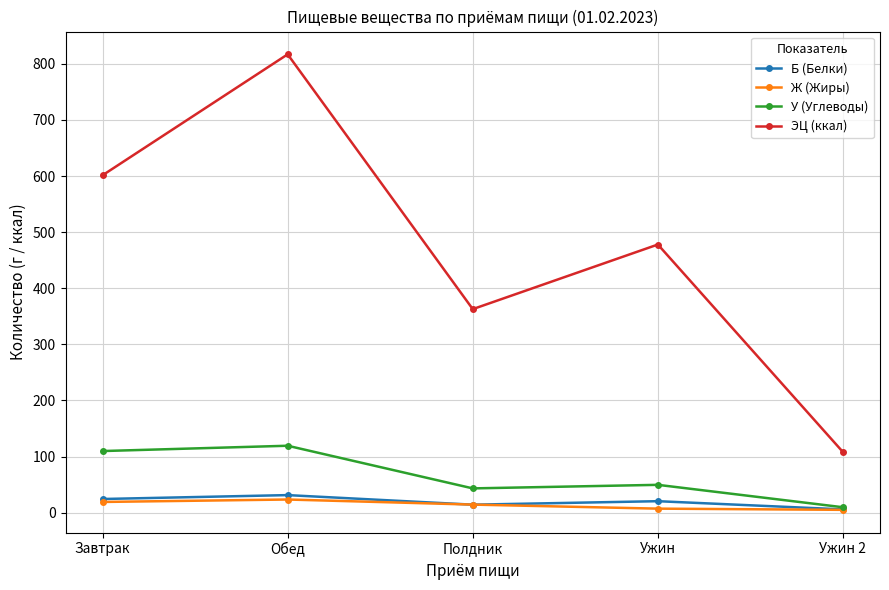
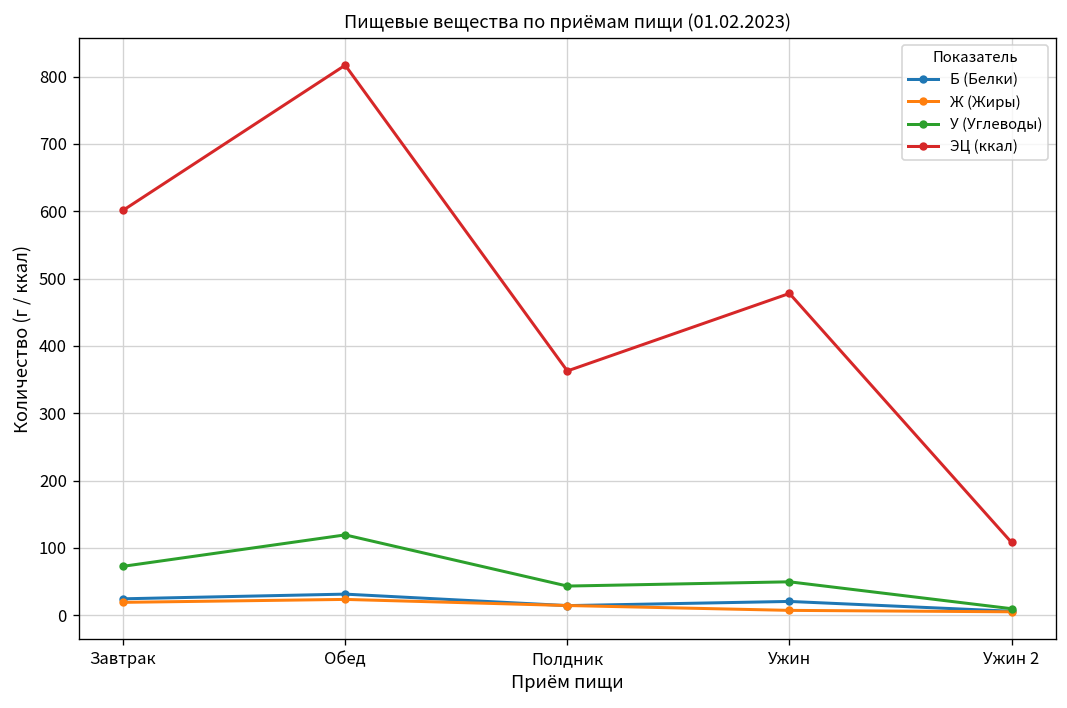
У (Углеводы), Завтрак: 110 -> 70
